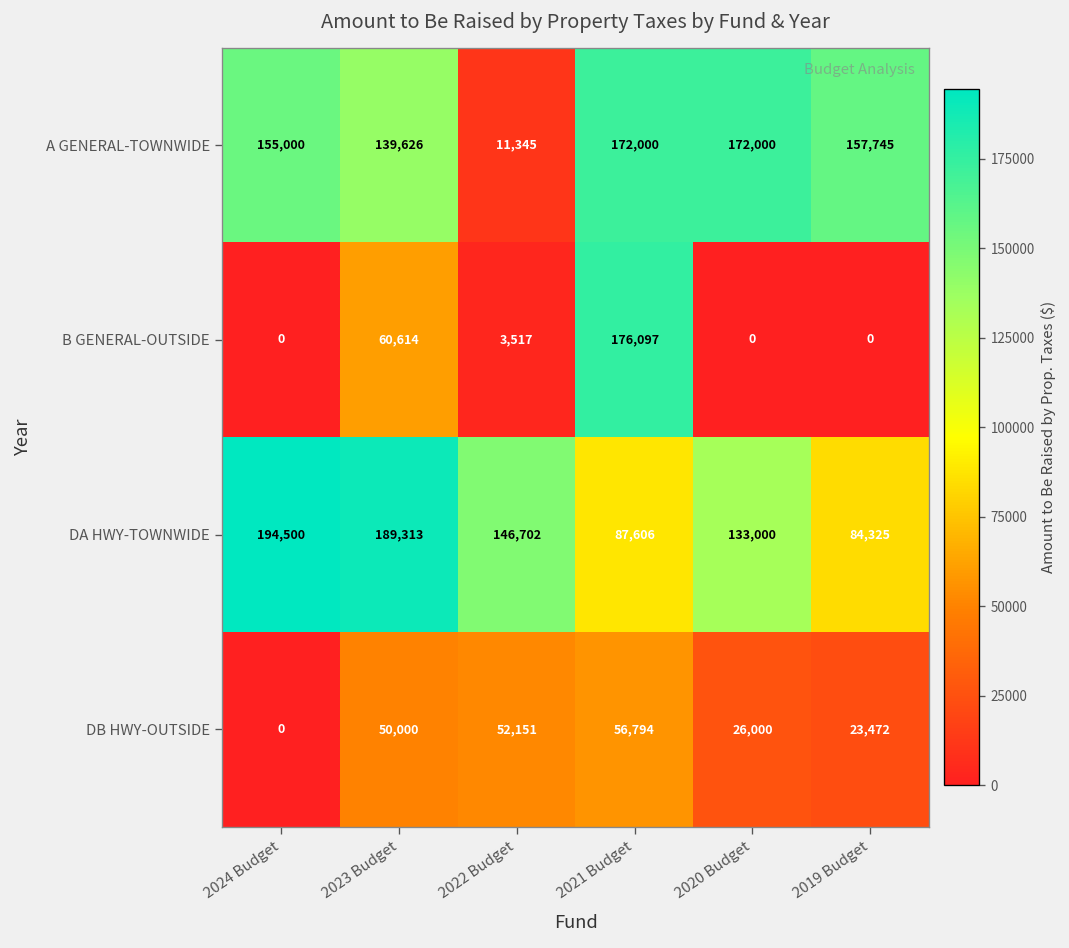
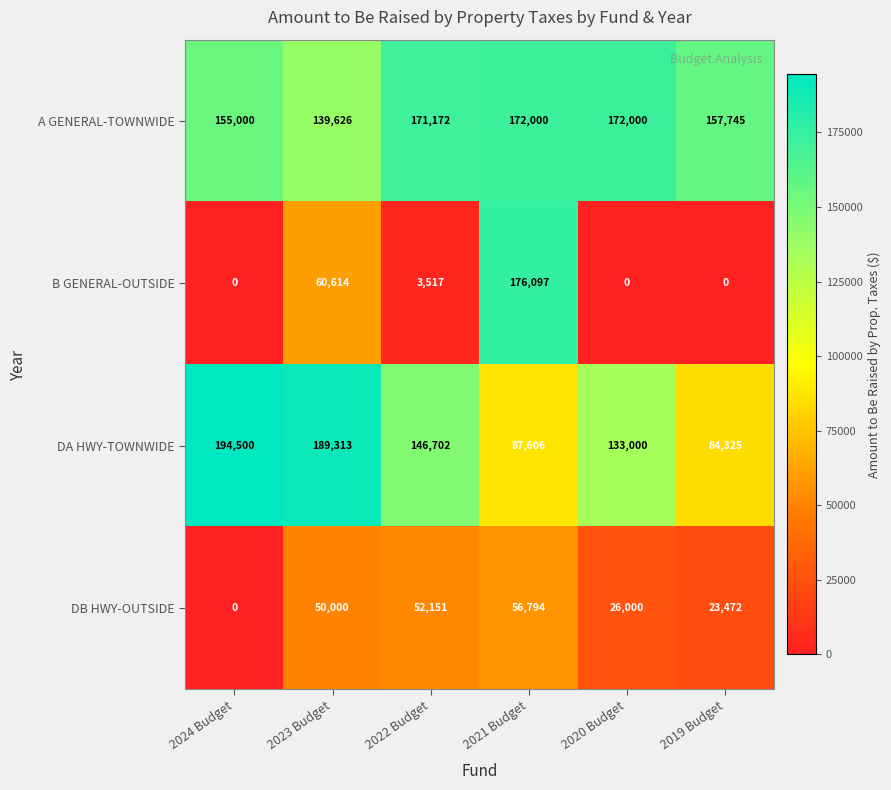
A GENERAL-TOWNWIDE, 2022 Budget: 11,345 -> 171,172
